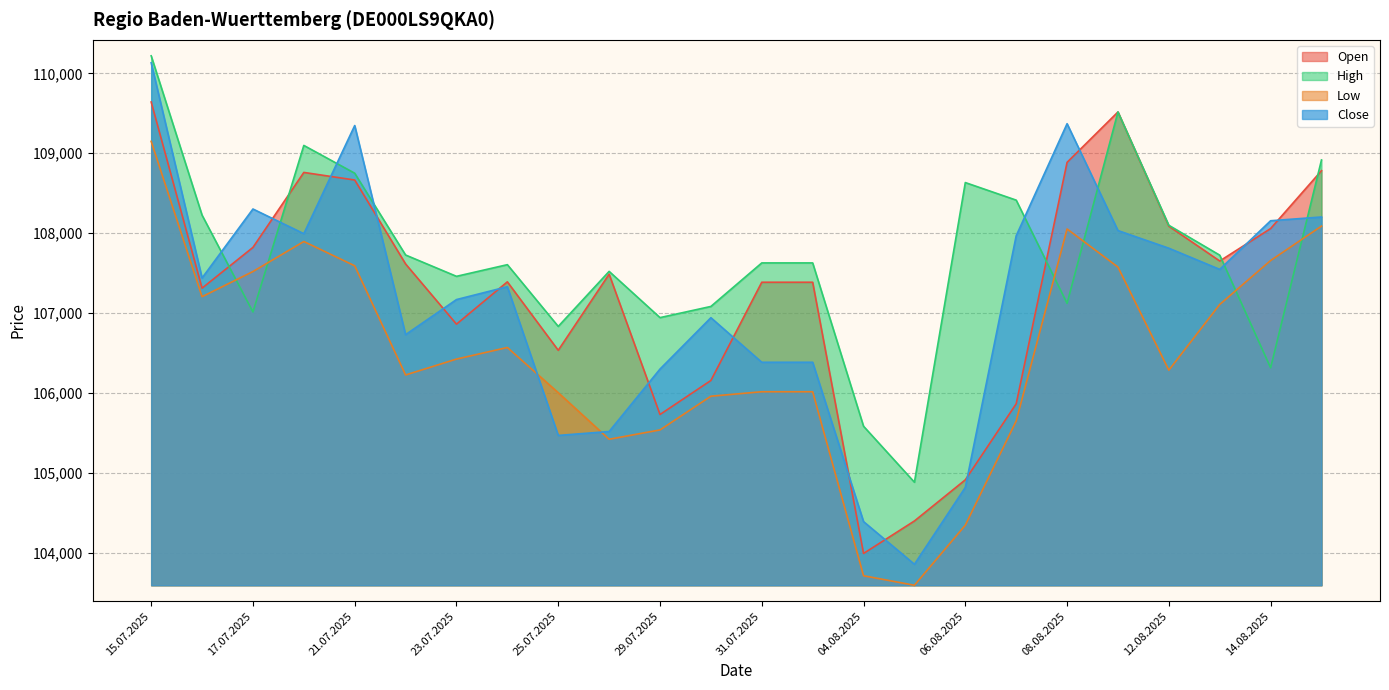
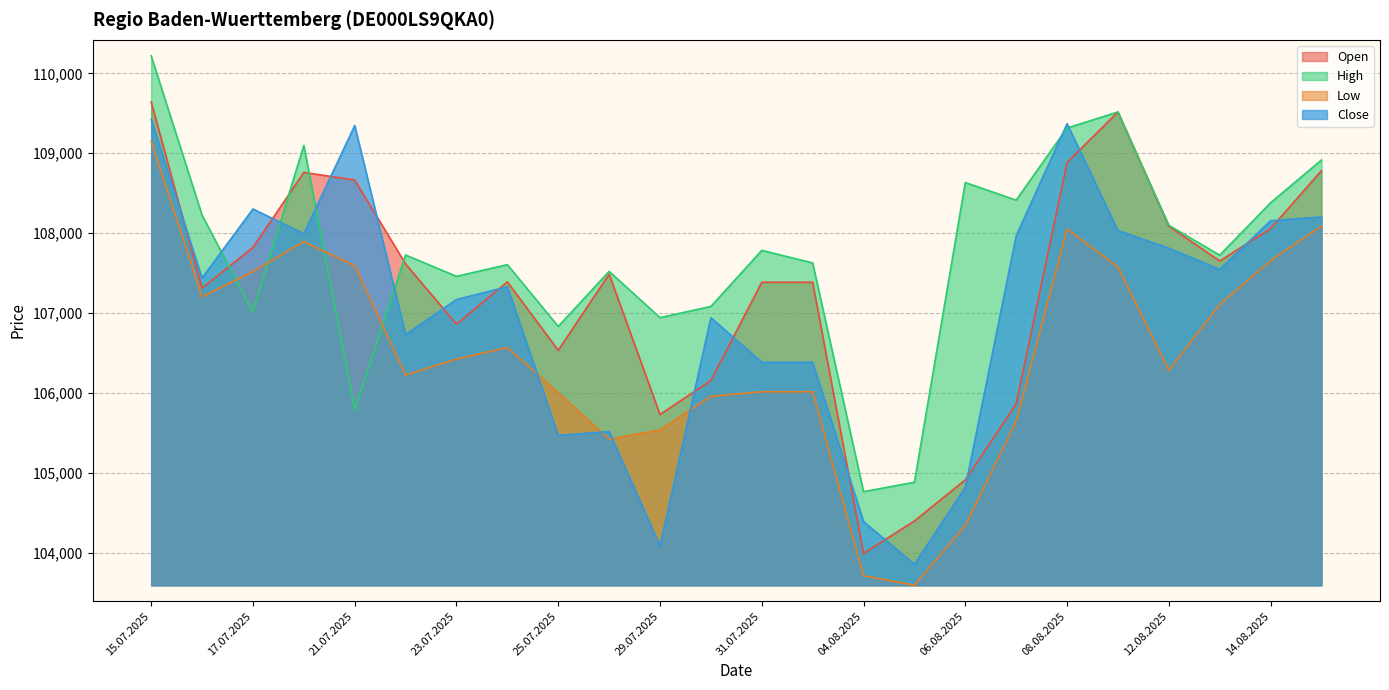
Close, 15.07.2025: 110,100 -> 109,400
High, 21.07.2025: 108,800 -> 105,800
Close, 29.07.2025: 106,300 -> 104,100
High, 31.07.2025: 107,600 -> 107,800
High, 04.08.2025: 105,600 -> 104,800
High, 08.08.2025: 107,100 -> 109,300
High, 14.08.2025: 106,300 -> 108,400
